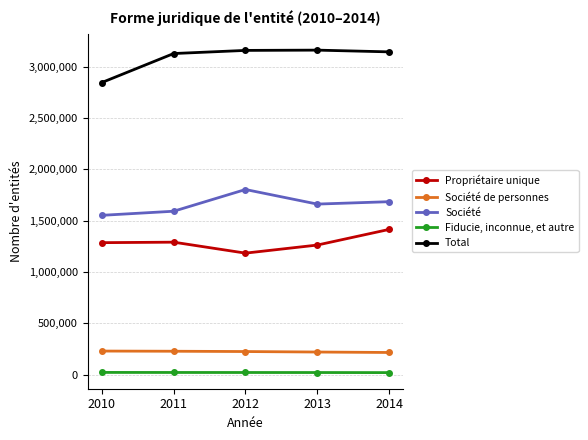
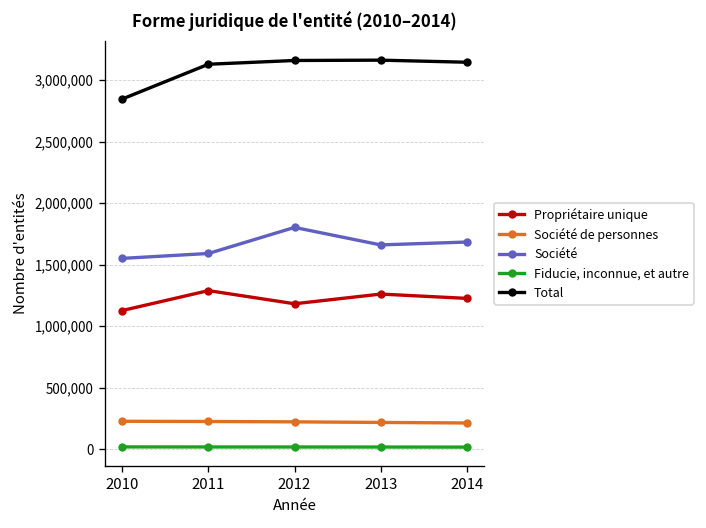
Propriétaire unique, 2010: 1,280,000 -> 1,130,000
Propriétaire unique, 2014: 1,410,000 -> 1,230,000
